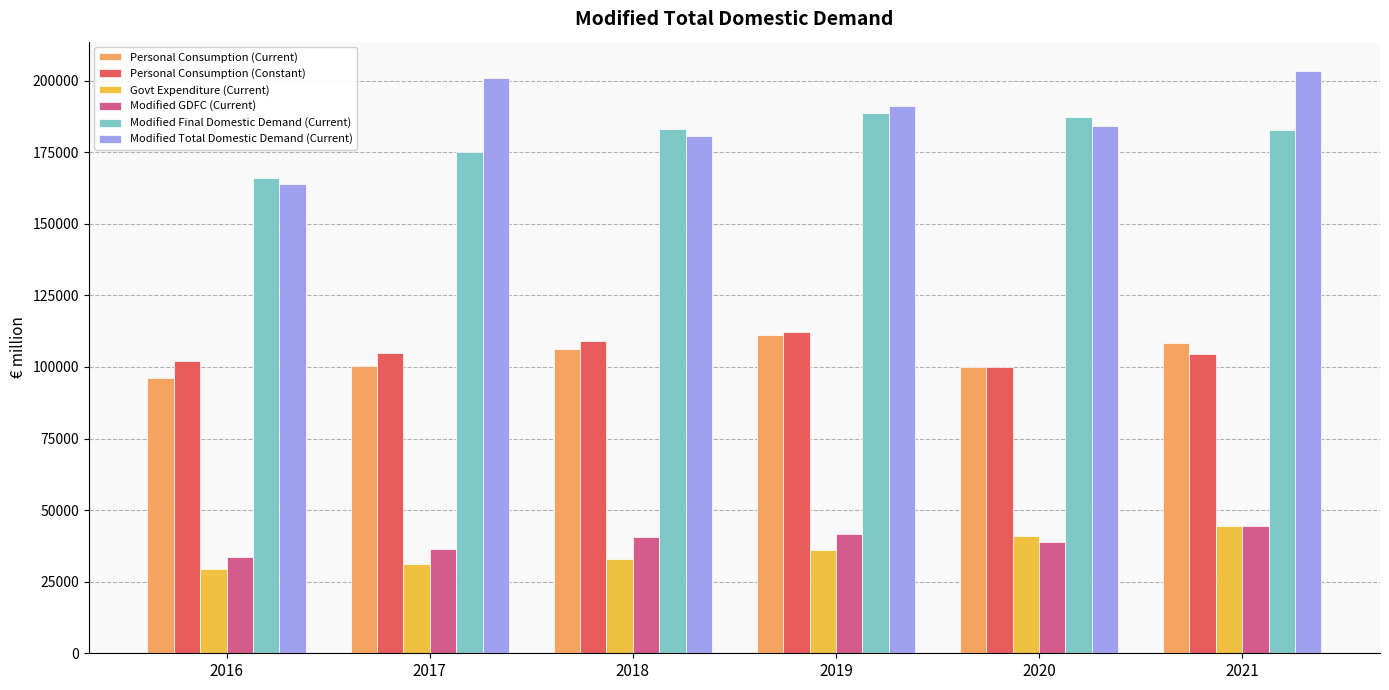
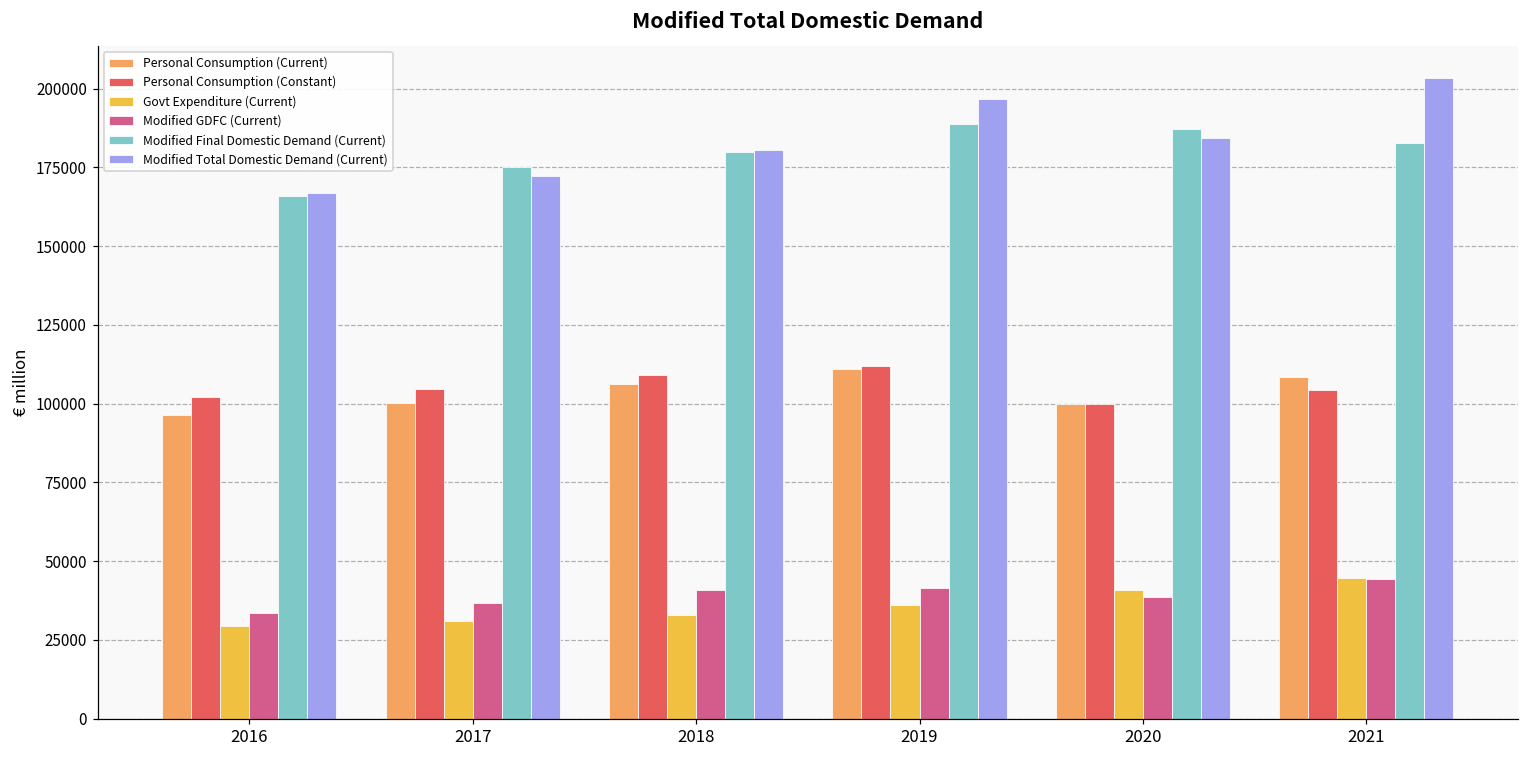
Modified Total Domestic Demand (Current), 2016: 164000 -> 167000
Modified Total Domestic Demand (Current), 2017: 201000 -> 172000
Modified Final Domestic Demand (Current), 2018: 183000 -> 180000
Modified Total Domestic Demand (Current), 2019: 191000 -> 197000
